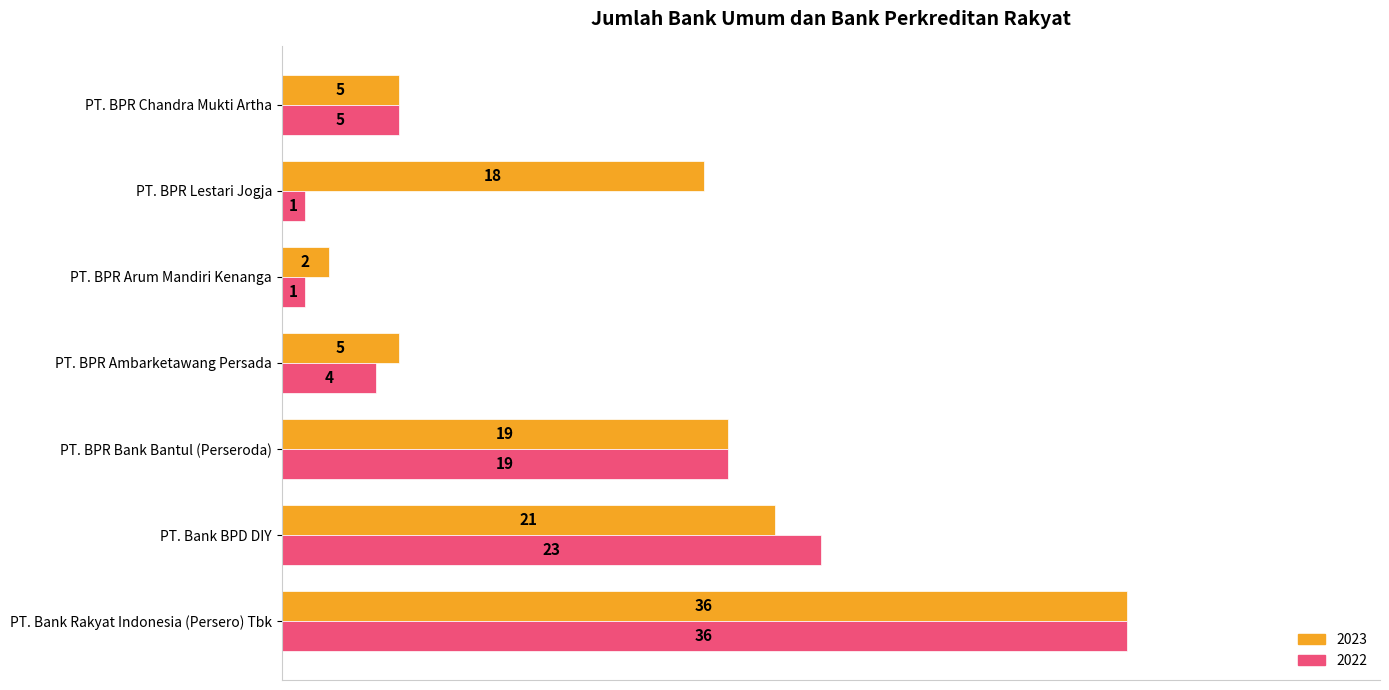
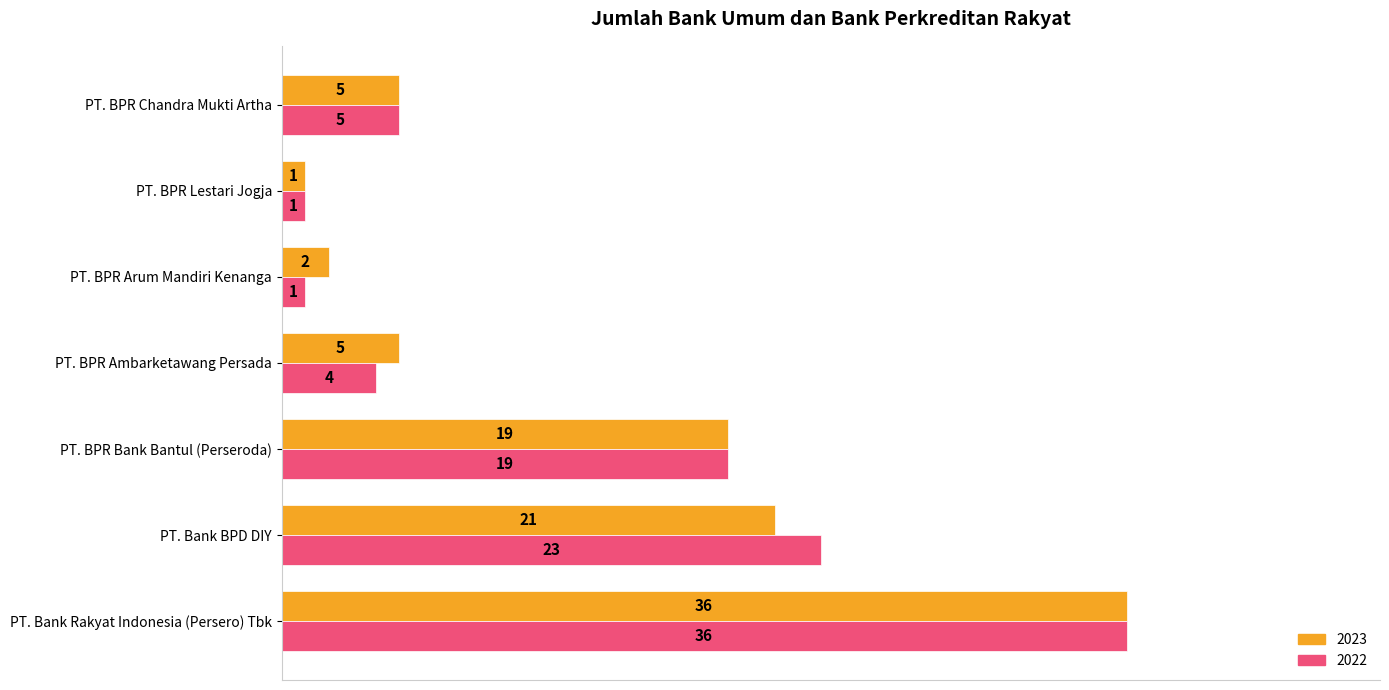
2023, PT. BPR Lestari Jogja: 18 -> 1
